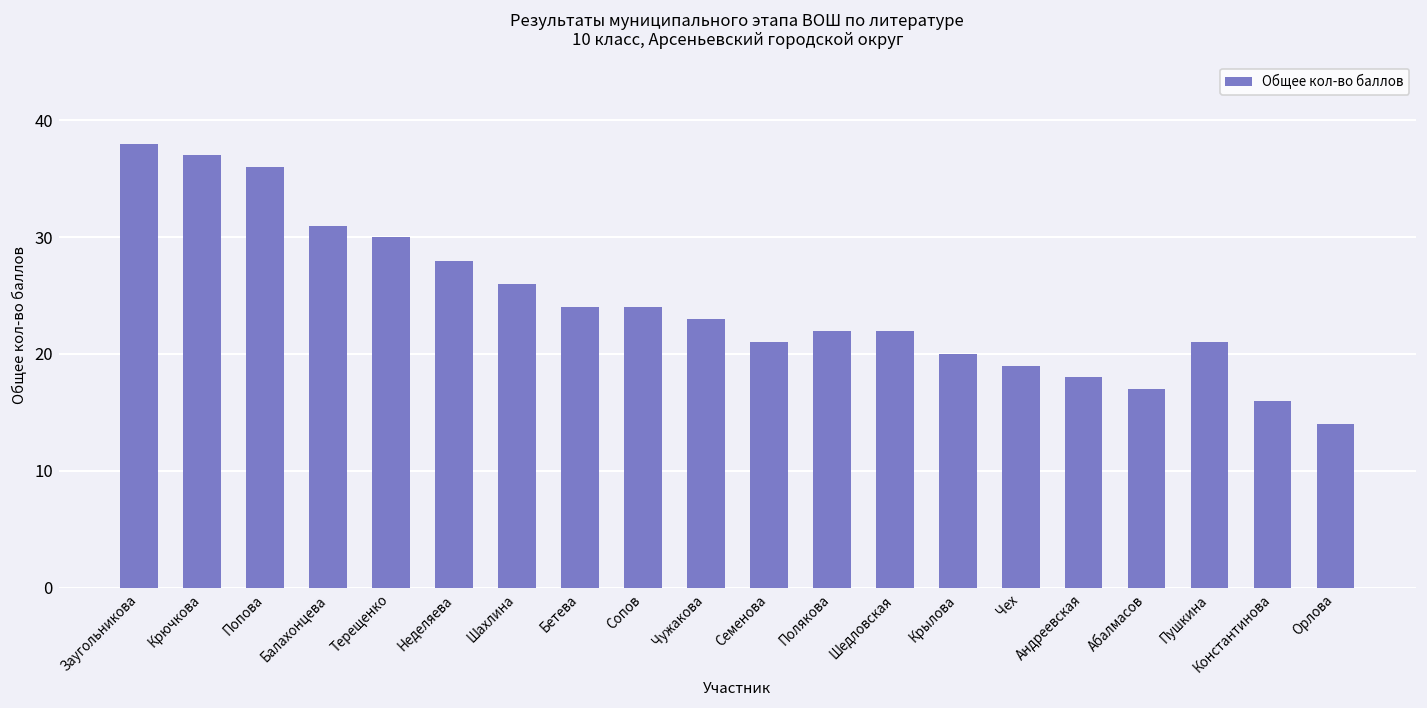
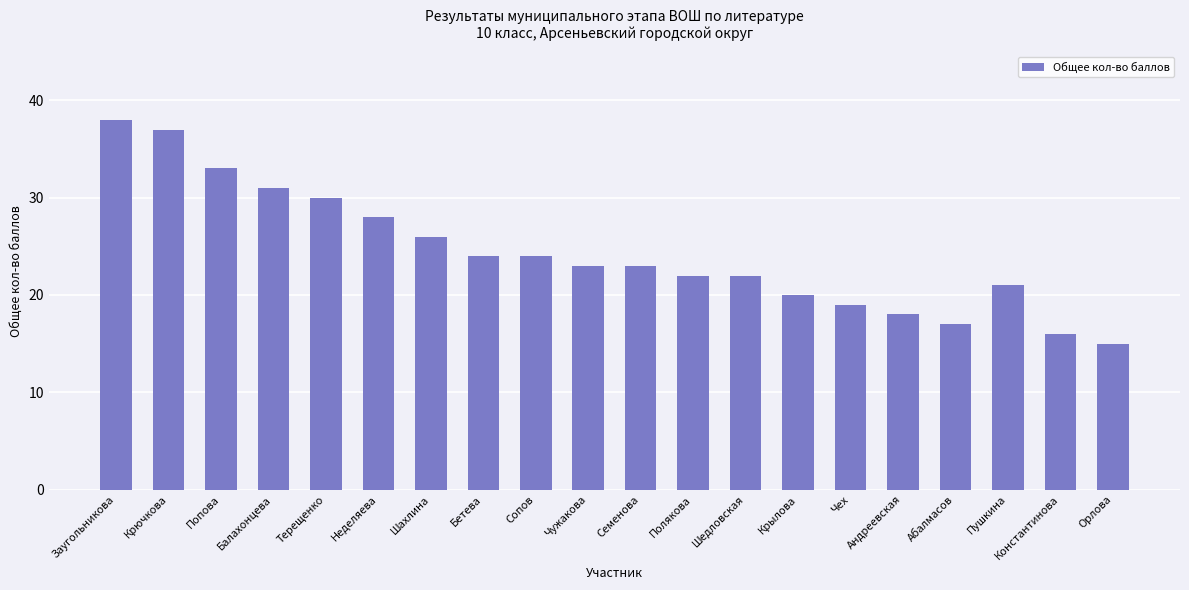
Попова: 36 -> 33
Семенова: 21 -> 23
Орлова: 14 -> 15
